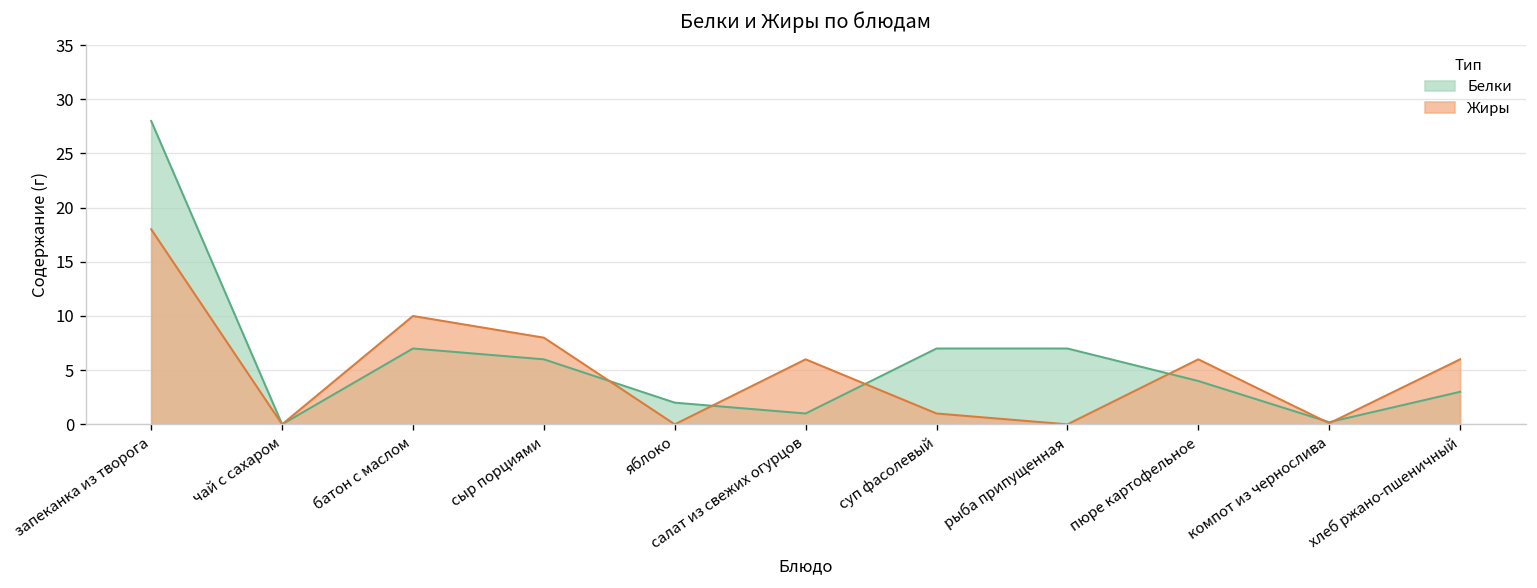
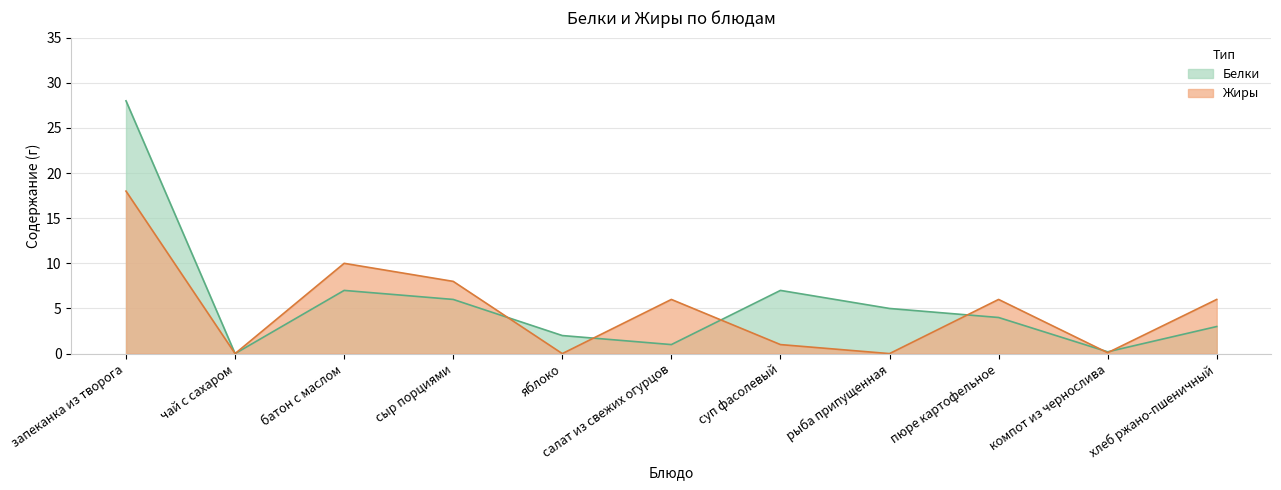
Белки, рыба припущенная: 7 -> 5
